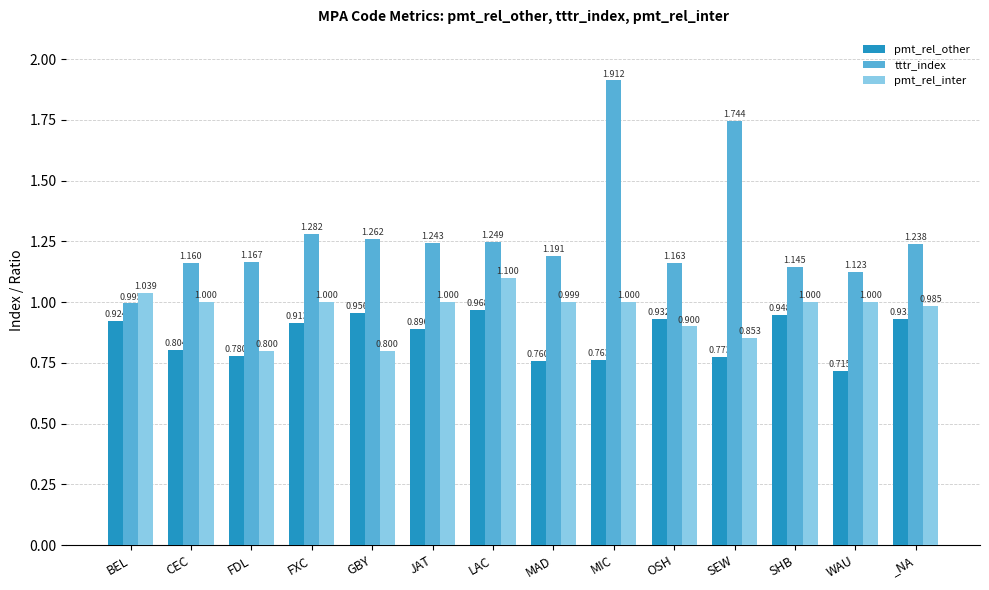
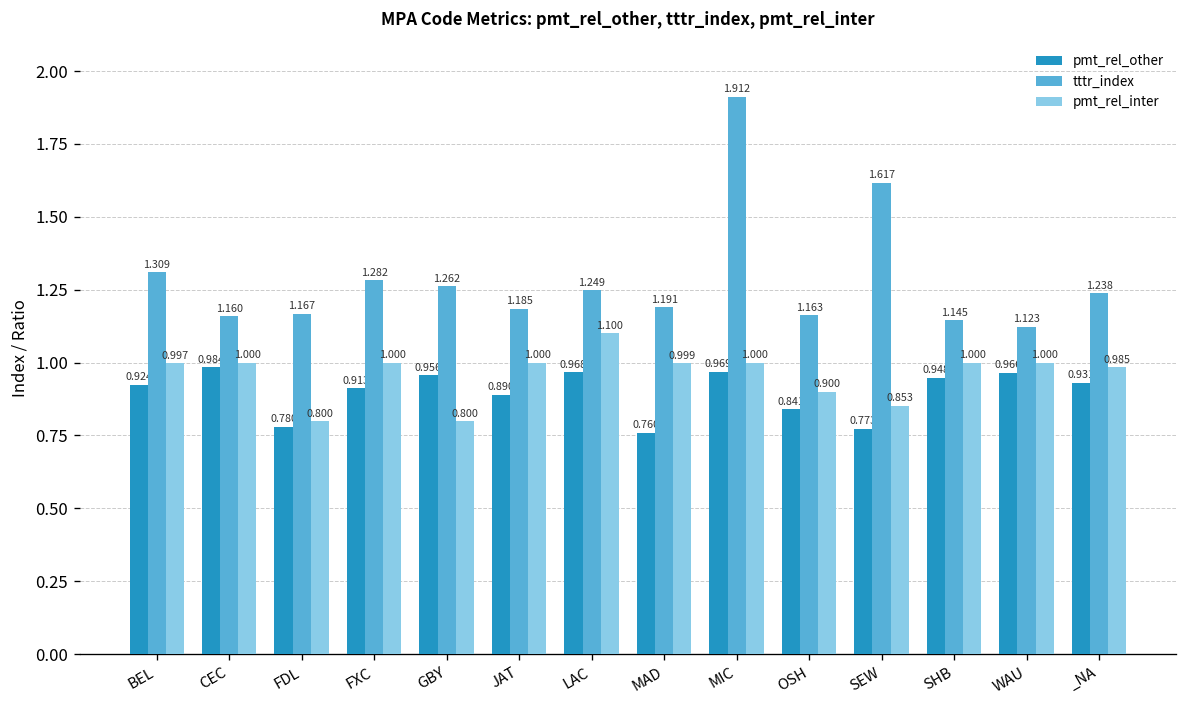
tttr_index, BEL: 0.995 -> 1.309
pmt_rel_inter, BEL: 1.039 -> 0.997
pmt_rel_other, CEC: 0.804 -> 0.984
tttr_index, JAT: 1.243 -> 1.185
pmt_rel_other, MIC: 0.763 -> 0.969
pmt_rel_other, OSH: 0.932 -> 0.841
tttr_index, SEW: 1.744 -> 1.617
pmt_rel_other, WAU: 0.715 -> 0.966
